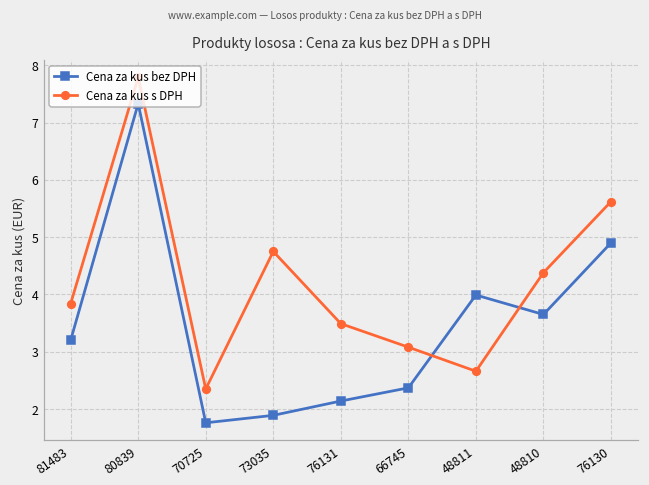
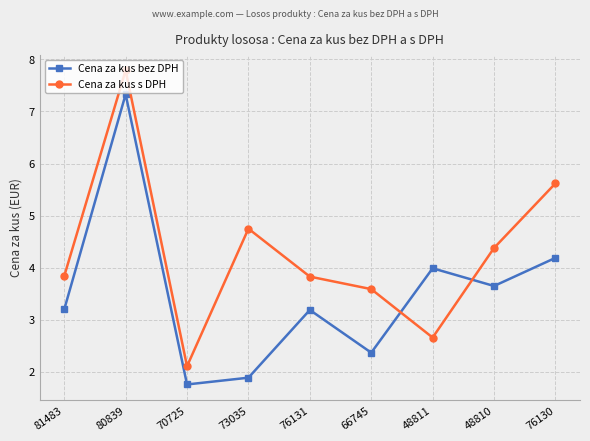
Cena za kus s DPH, 70725: 2.4 -> 2.1
Cena za kus bez DPH, 76131: 2.1 -> 3.2
Cena za kus s DPH, 76131: 3.5 -> 3.8
Cena za kus s DPH, 66745: 3.1 -> 3.6
Cena za kus bez DPH, 76130: 4.9 -> 4.2
